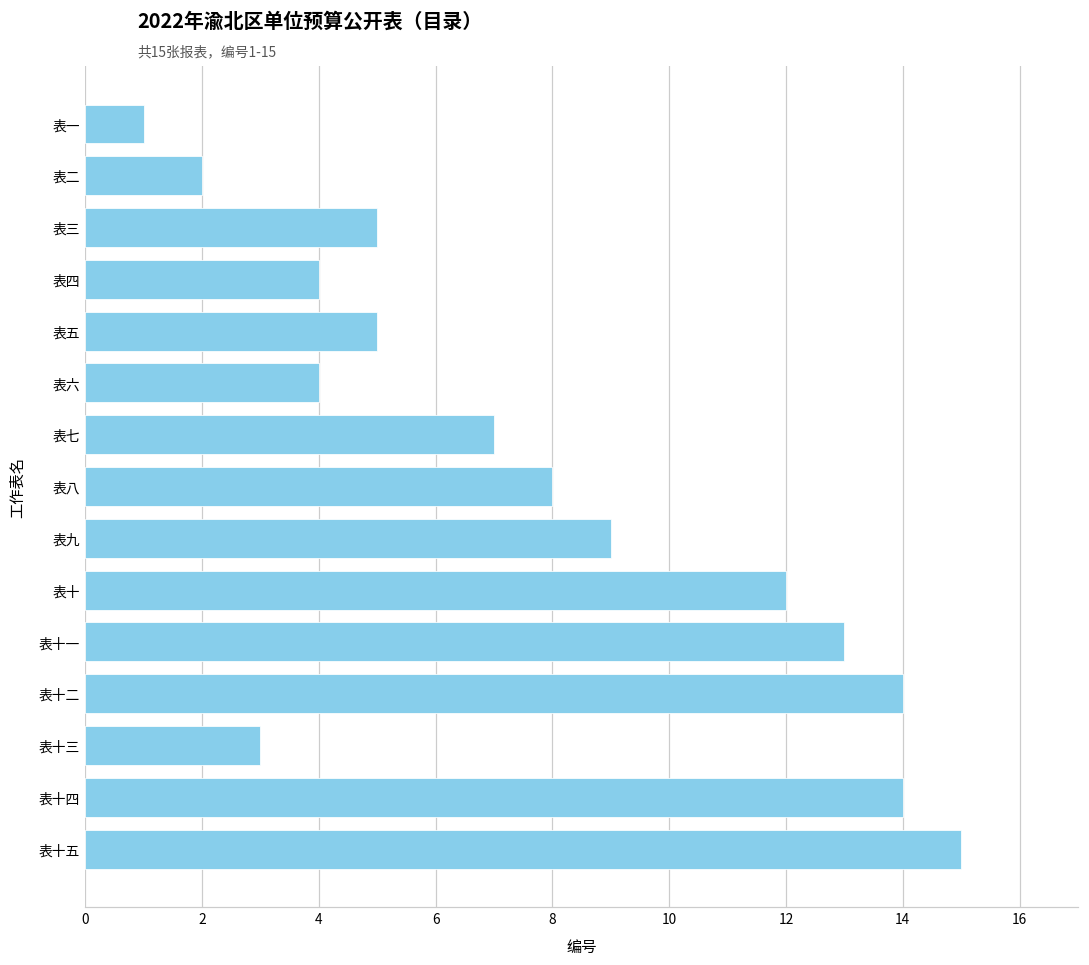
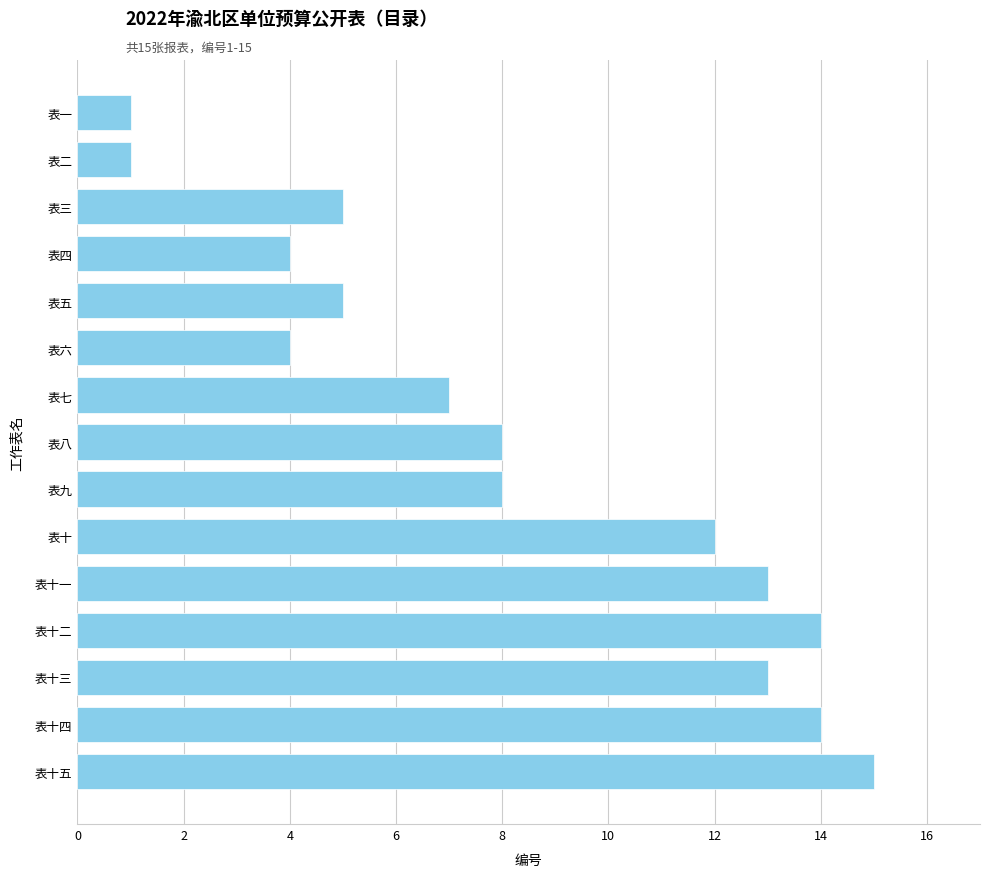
表二: 2 -> 1
表九: 9 -> 8
表十三: 3 -> 13
